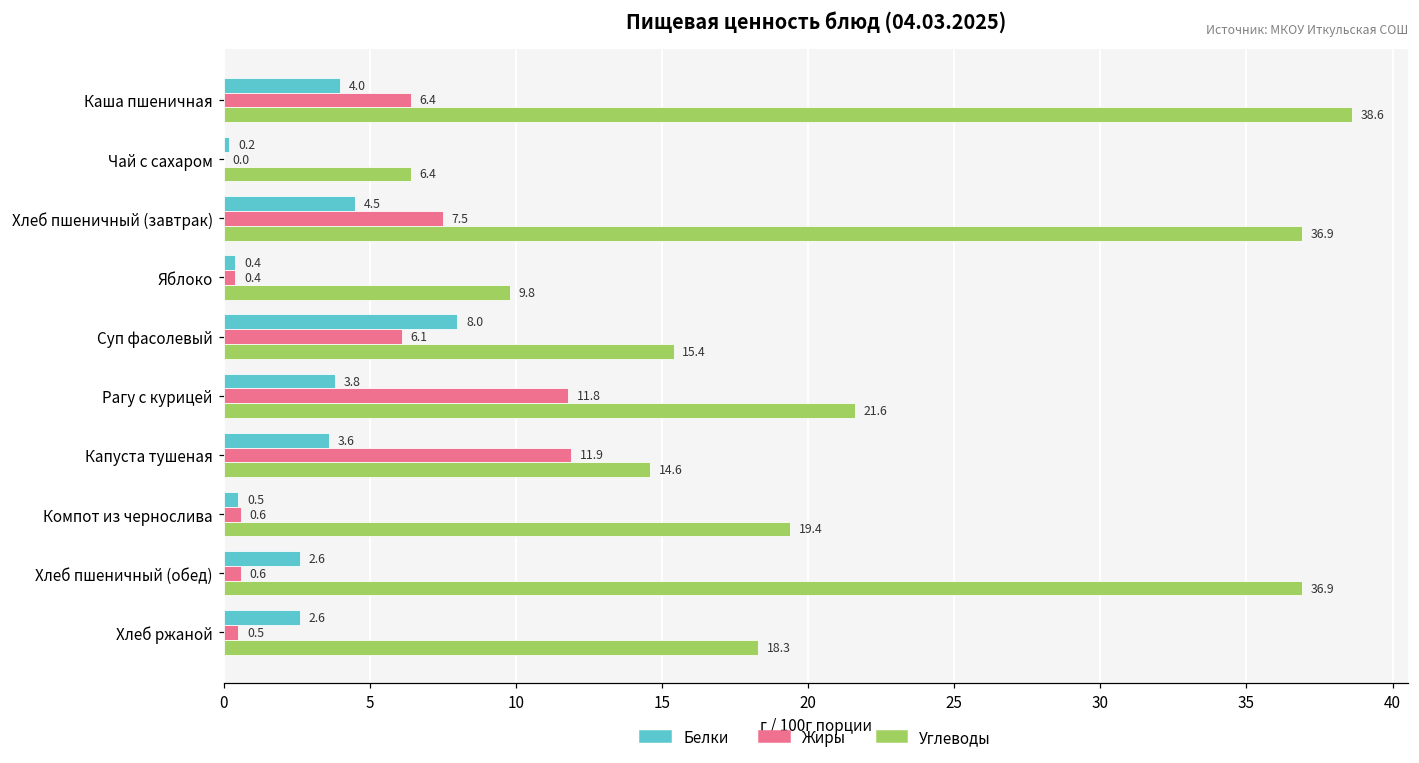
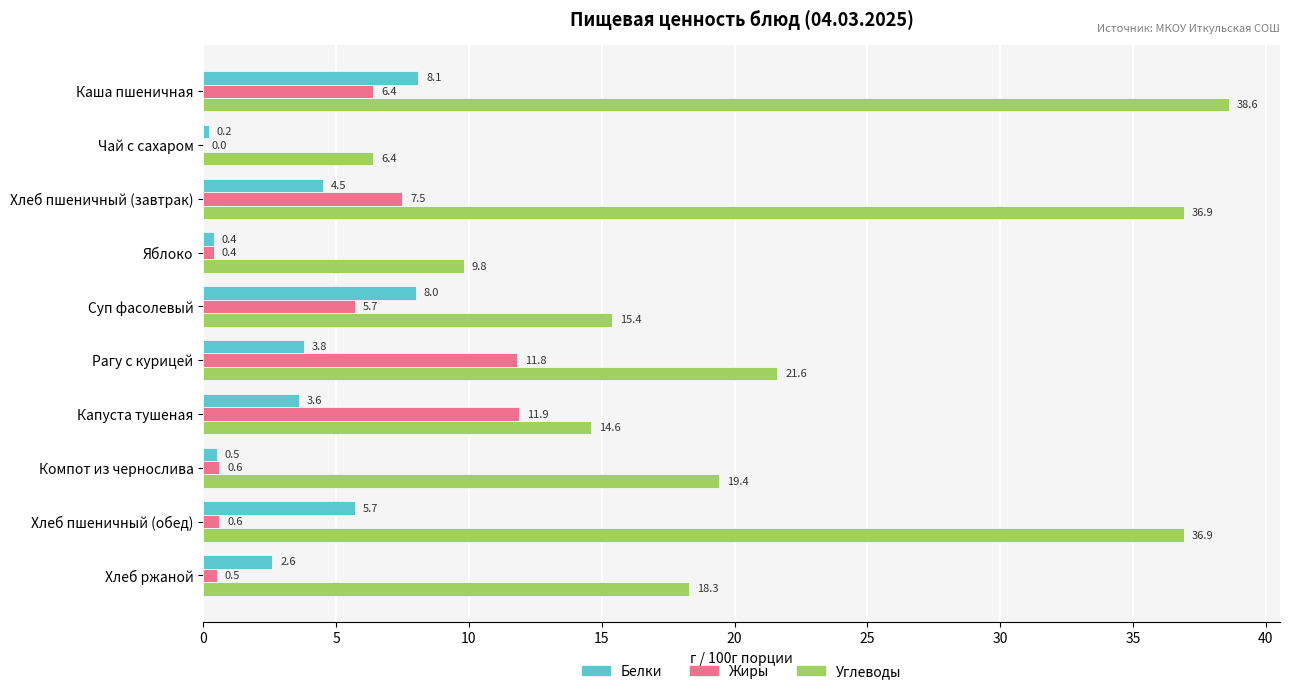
Белки, Каша пшеничная: 4.0 -> 8.1
Жиры, Суп фасолевый: 6.1 -> 5.7
Белки, Хлеб пшеничный (обед): 2.6 -> 5.7
